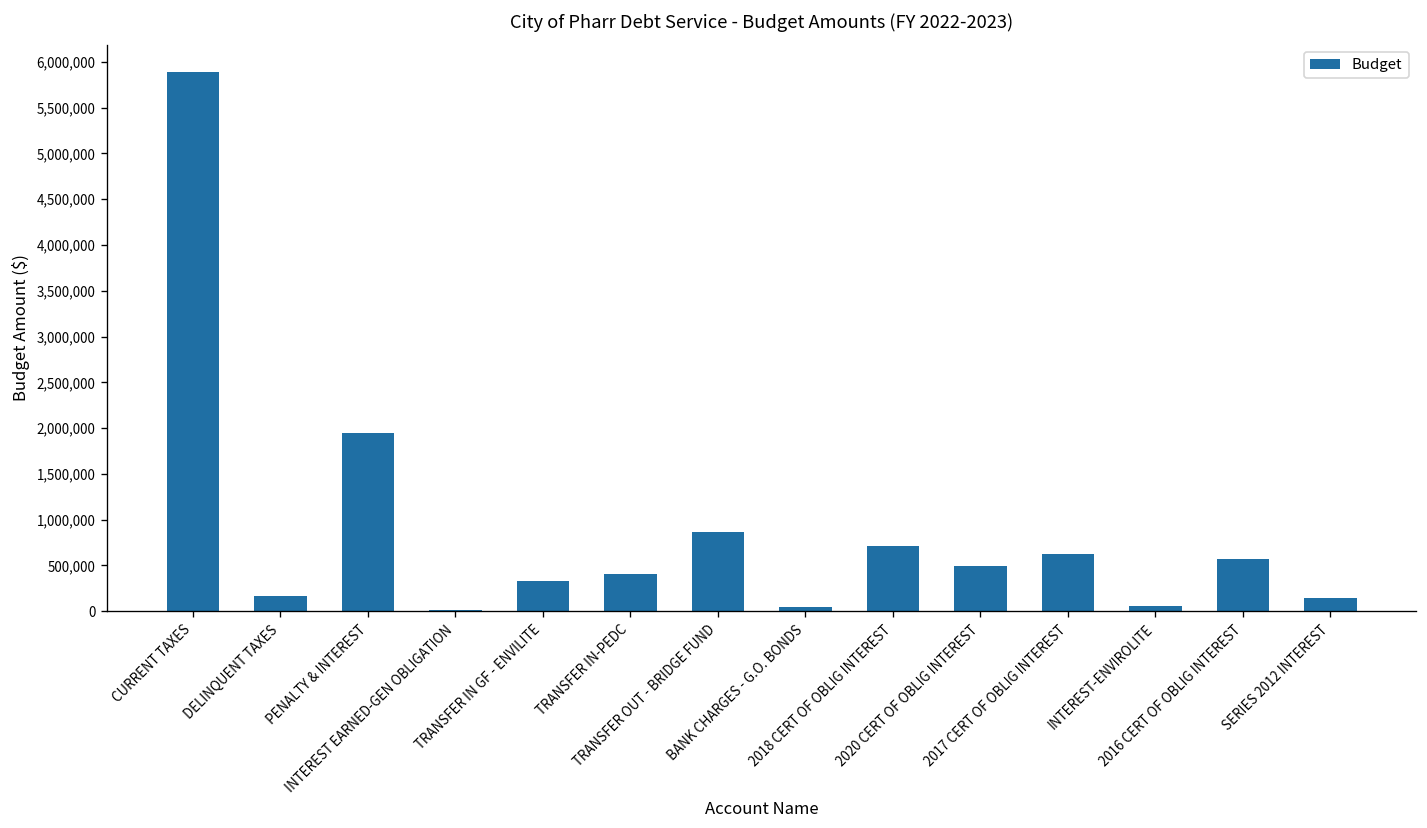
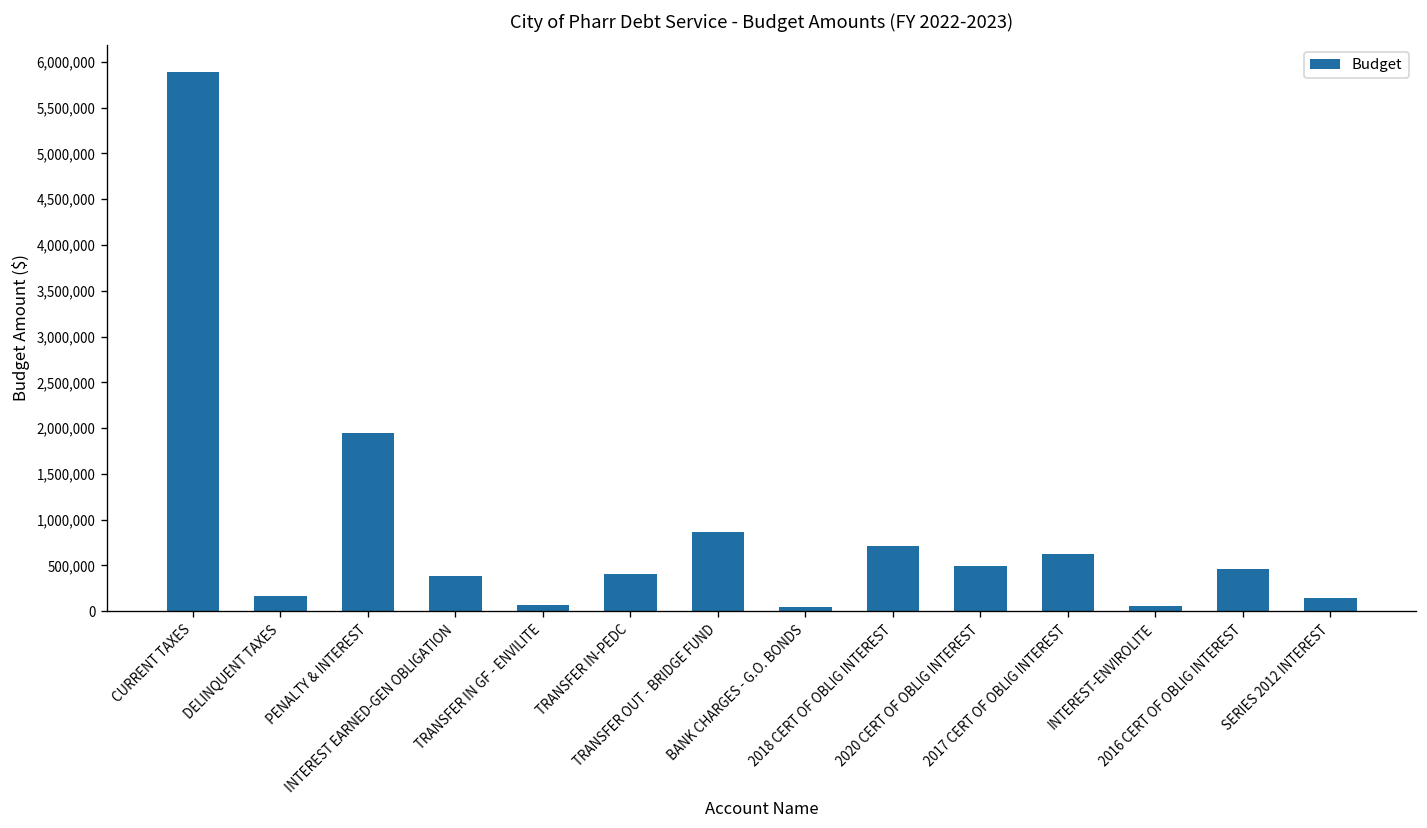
INTEREST EARNED-GEN OBLIGATION: 0 -> 400,000
TRANSFER IN GF - ENVILITE: 300,000 -> 100,000
2016 CERT OF OBLIG INTEREST: 600,000 -> 500,000
